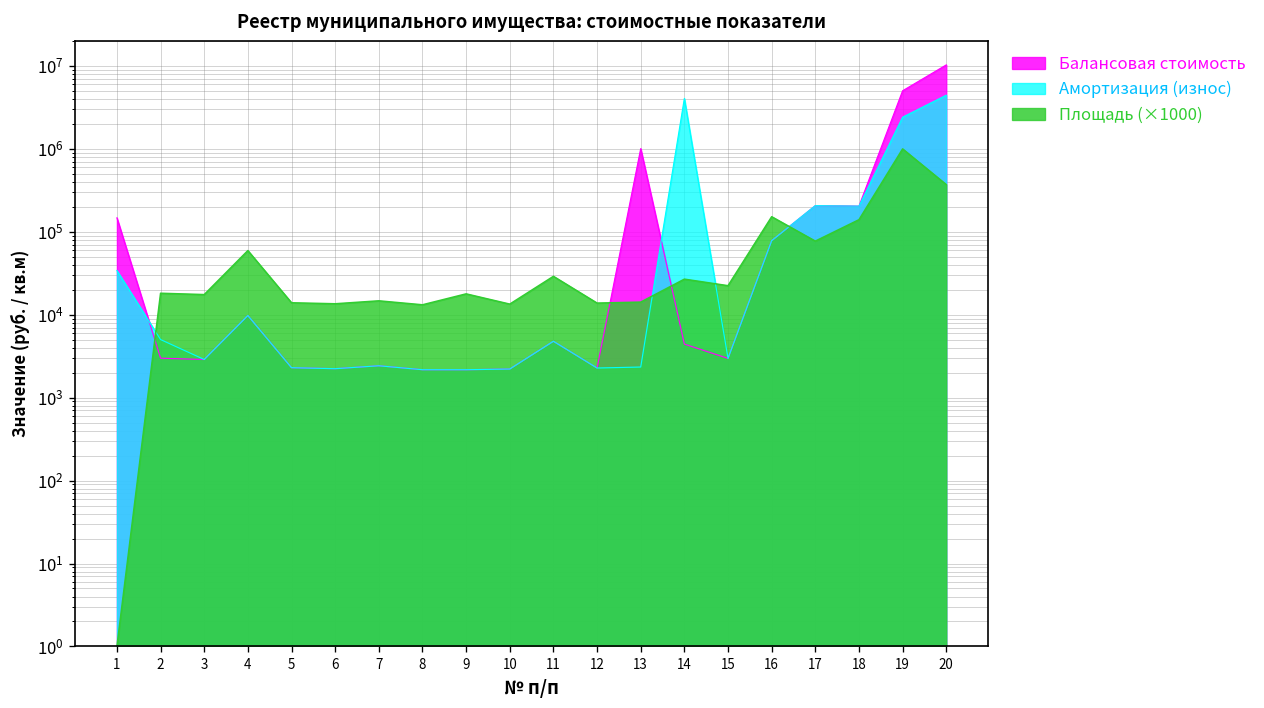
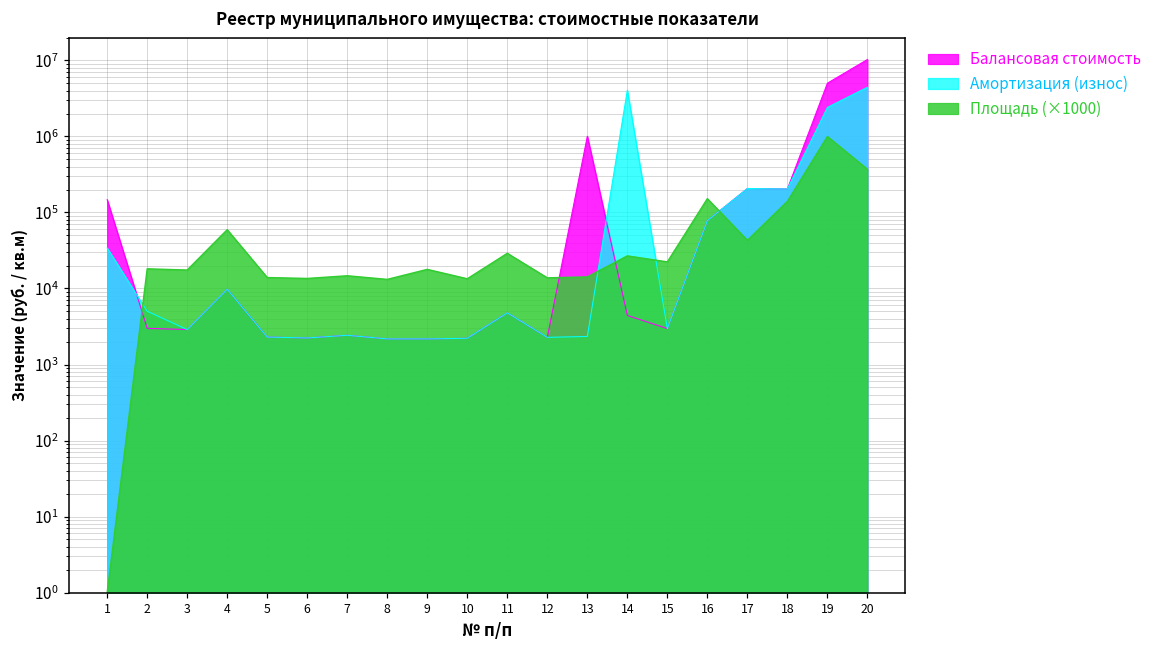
Площадь (×1000), 17: 80000 -> 40000
